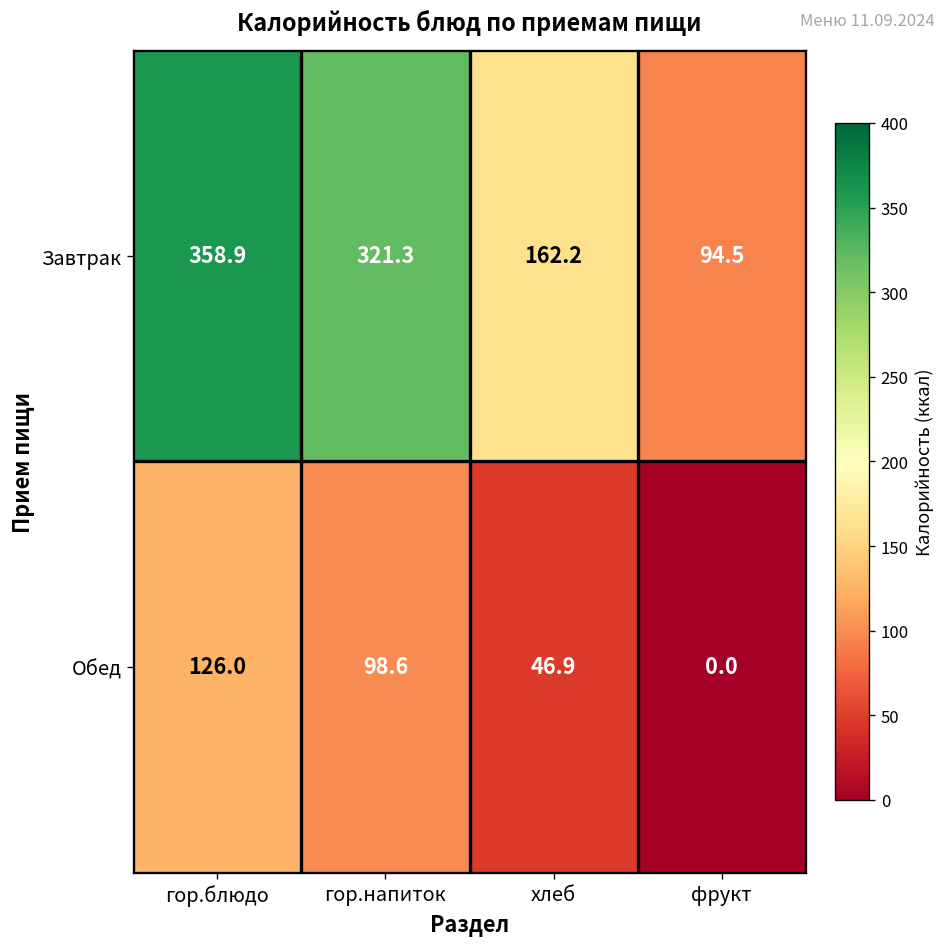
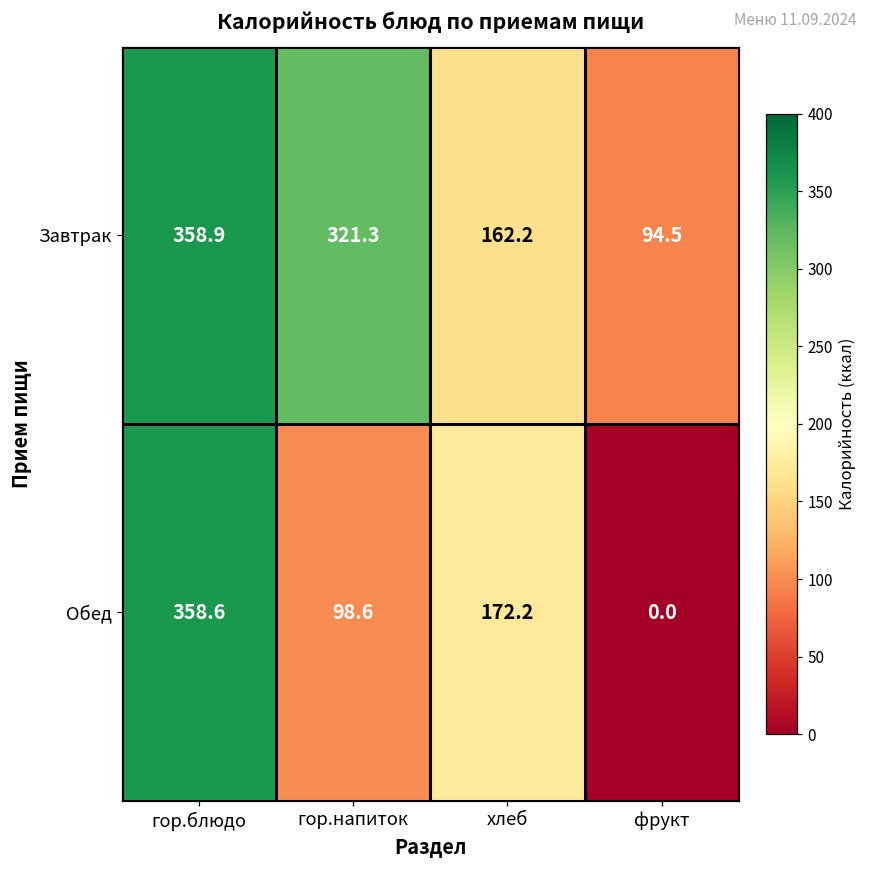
Обед, гор.блюдо: 126.0 -> 358.6
Обед, хлеб: 46.9 -> 172.2
